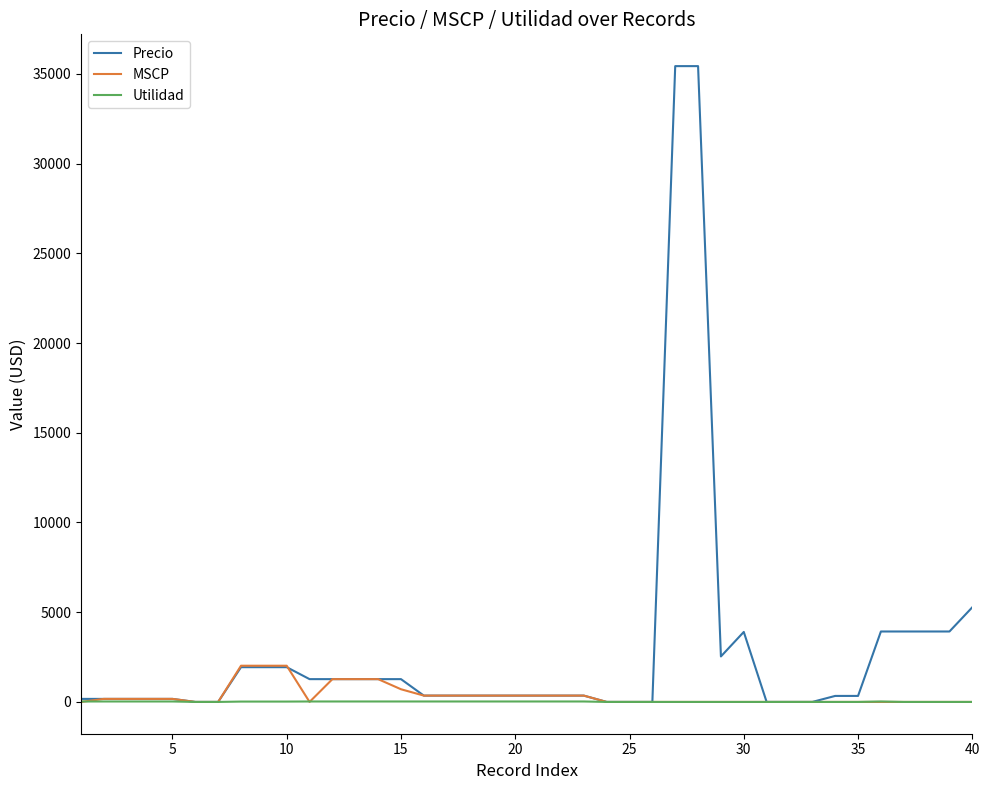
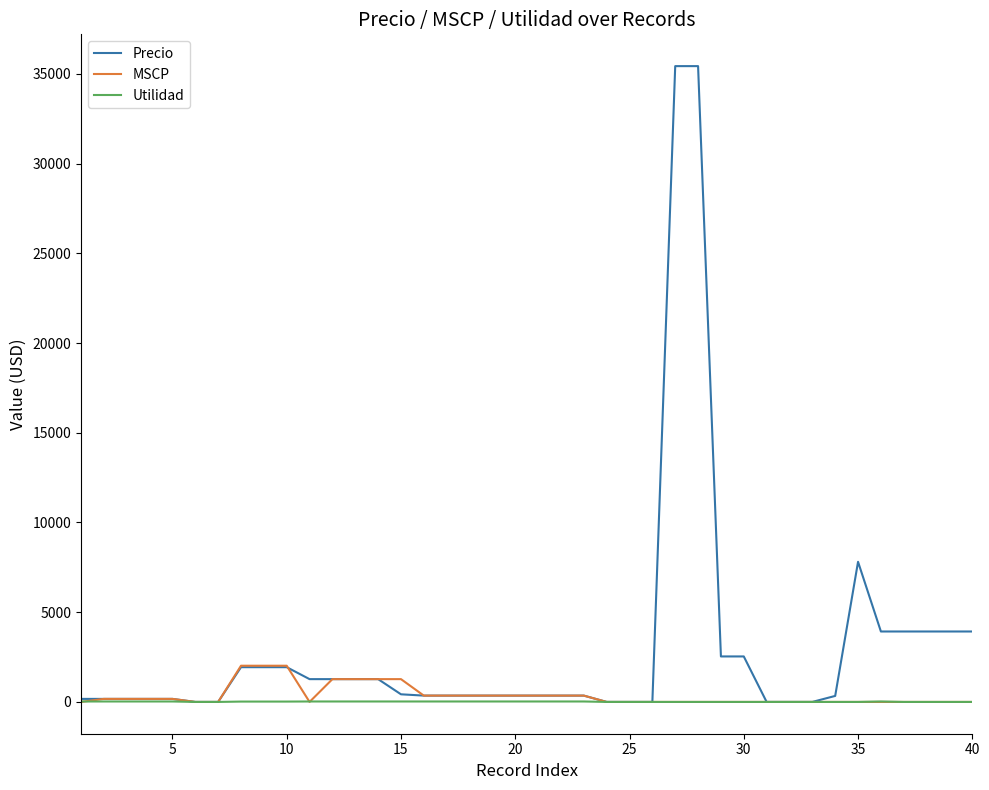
Precio, 15: 1300 -> 400
MSCP, 15: 700 -> 1300
Precio, 30: 3900 -> 2500
Precio, 35: 300 -> 7800
Precio, 40: 5300 -> 3900
